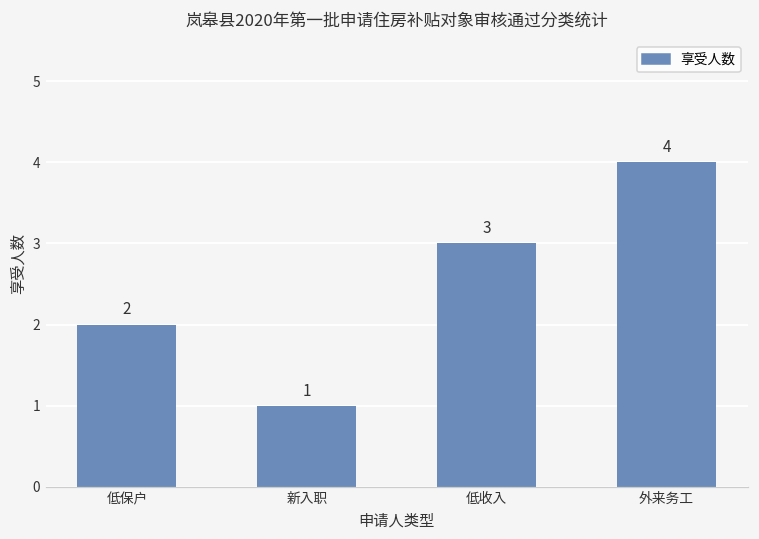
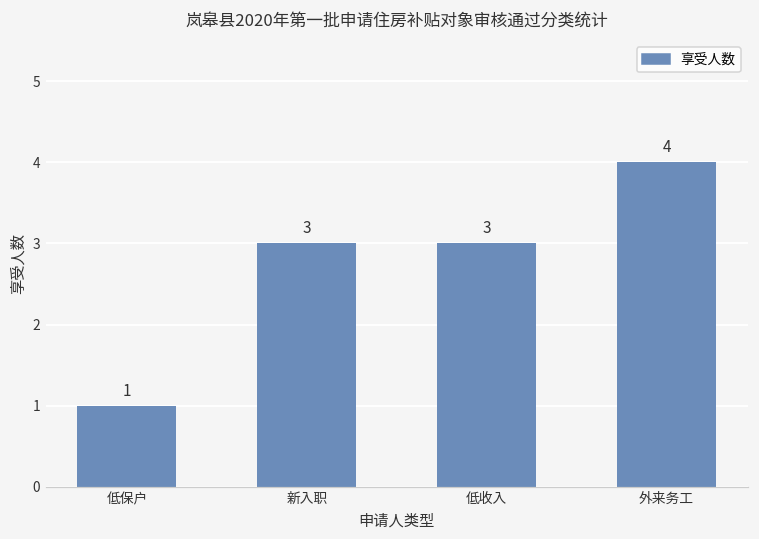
低保户: 2 -> 1
新入职: 1 -> 3
